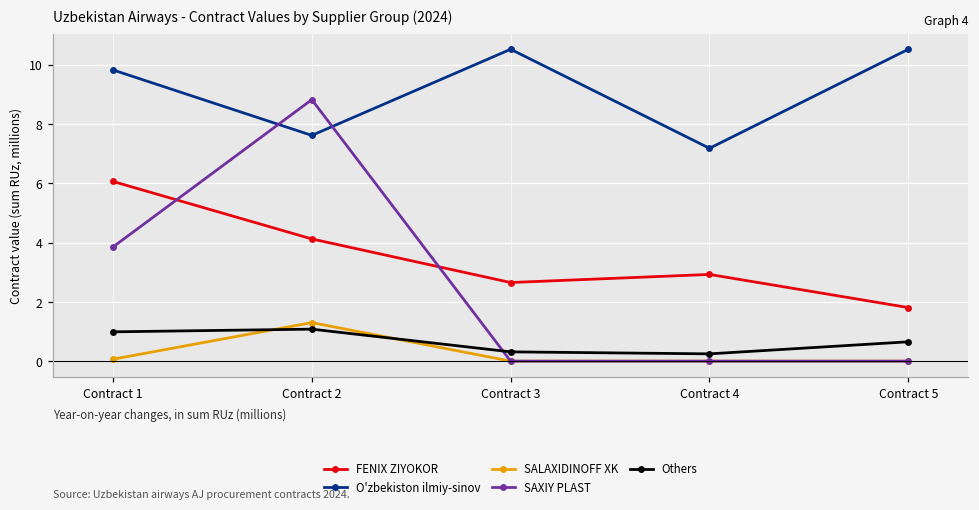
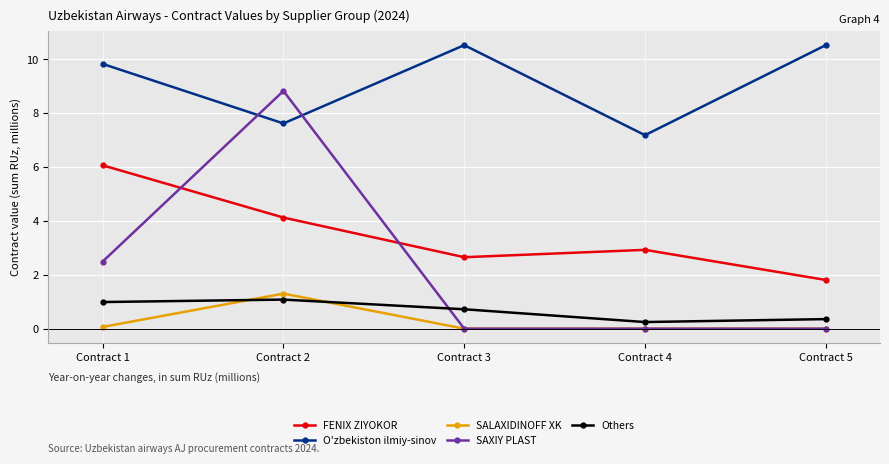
SAXIY PLAST, Contract 1: 3.9 -> 2.5
Others, Contract 3: 0.3 -> 0.7
Others, Contract 5: 0.7 -> 0.4
